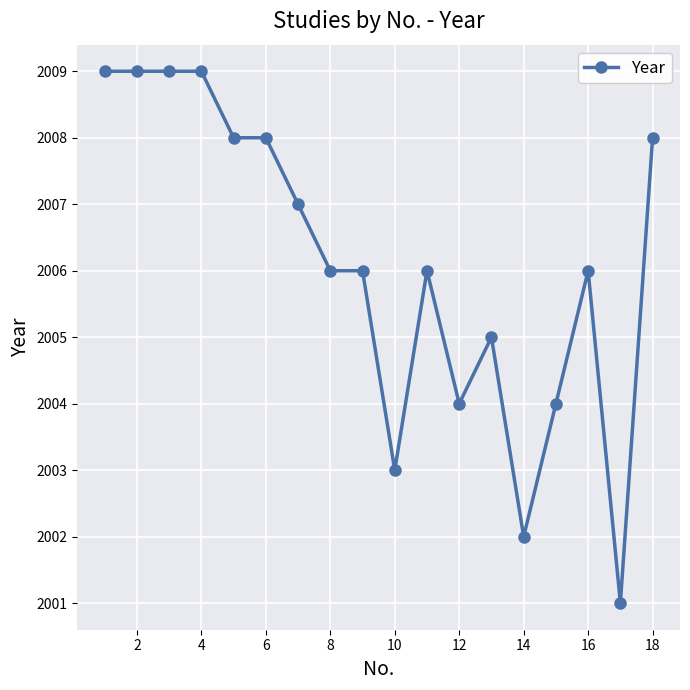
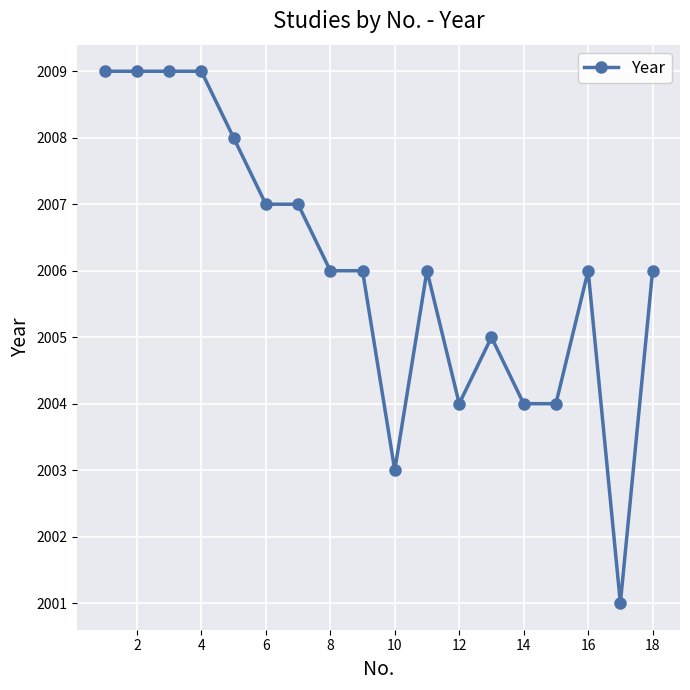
6: 2008 -> 2007
14: 2002 -> 2004
18: 2008 -> 2006
